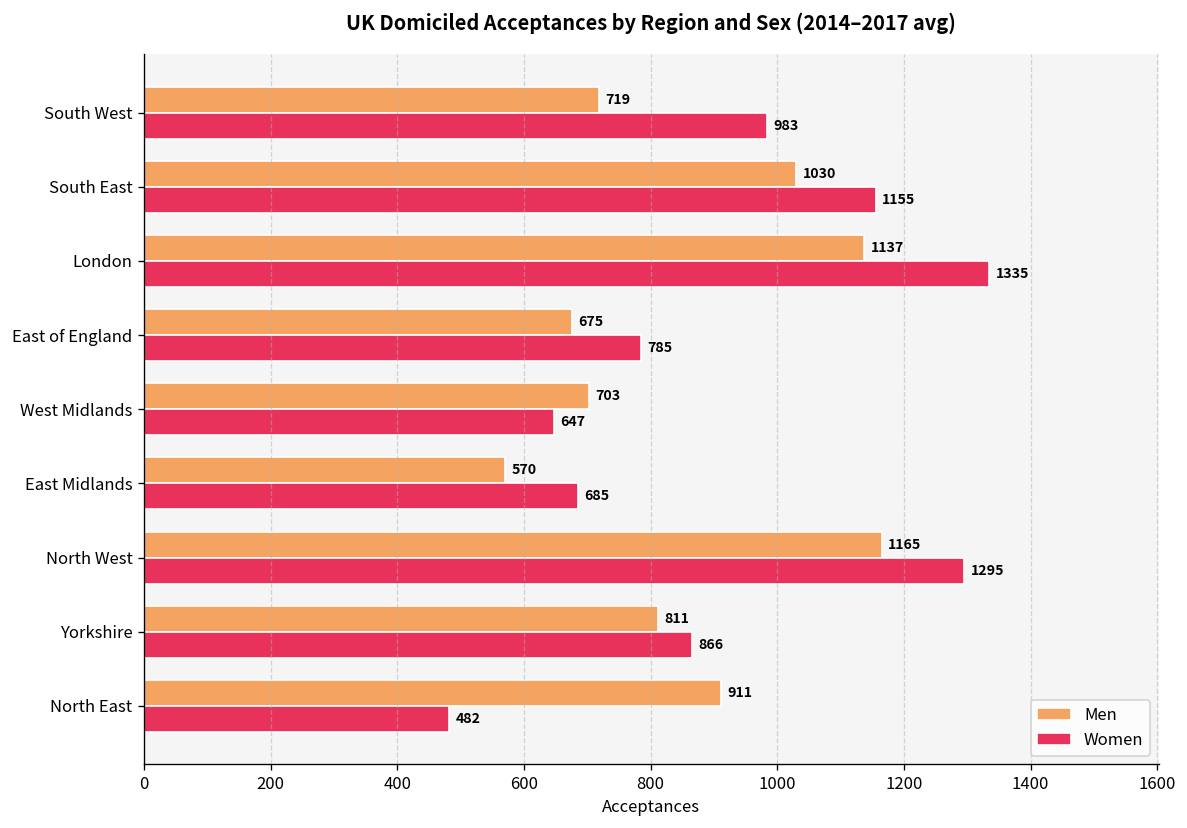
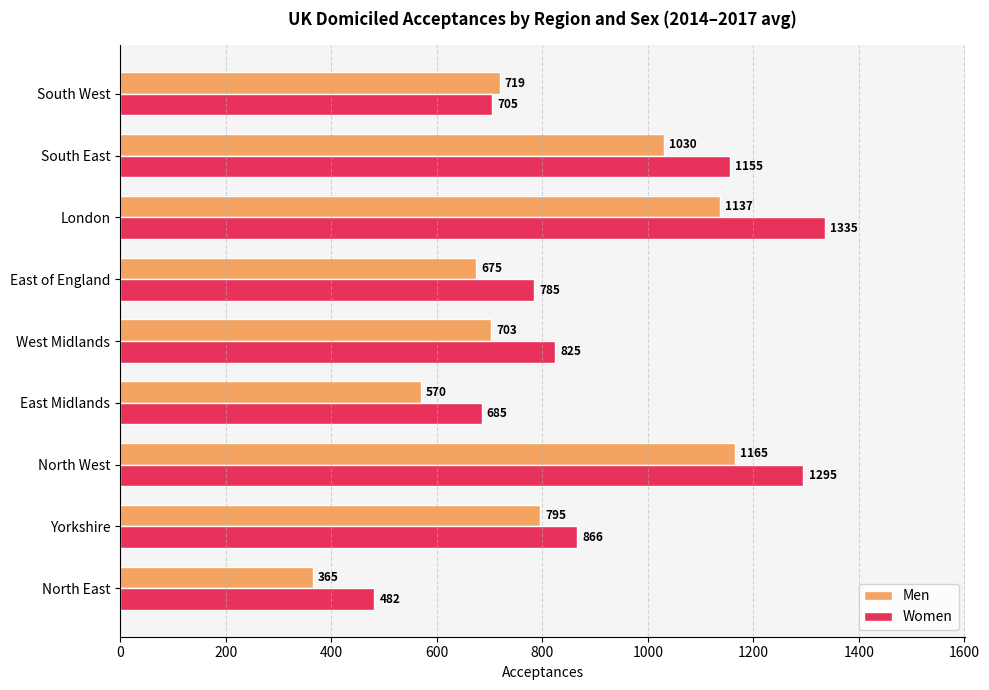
Women, South West: 983 -> 705
Women, West Midlands: 647 -> 825
Men, Yorkshire: 811 -> 795
Men, North East: 911 -> 365
